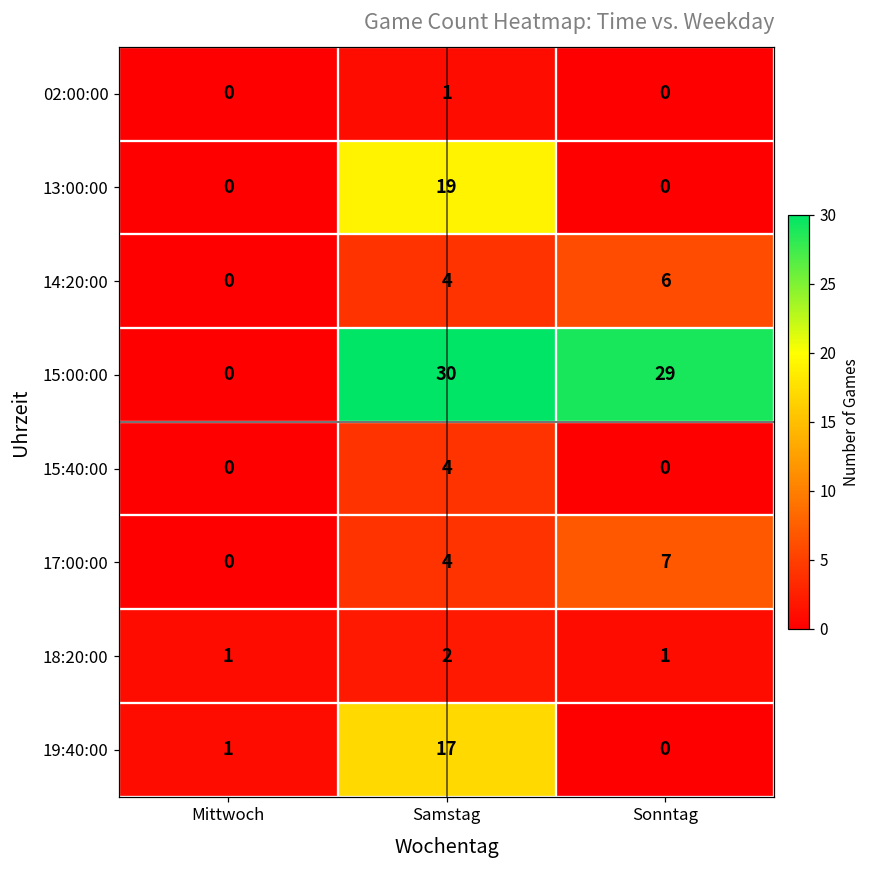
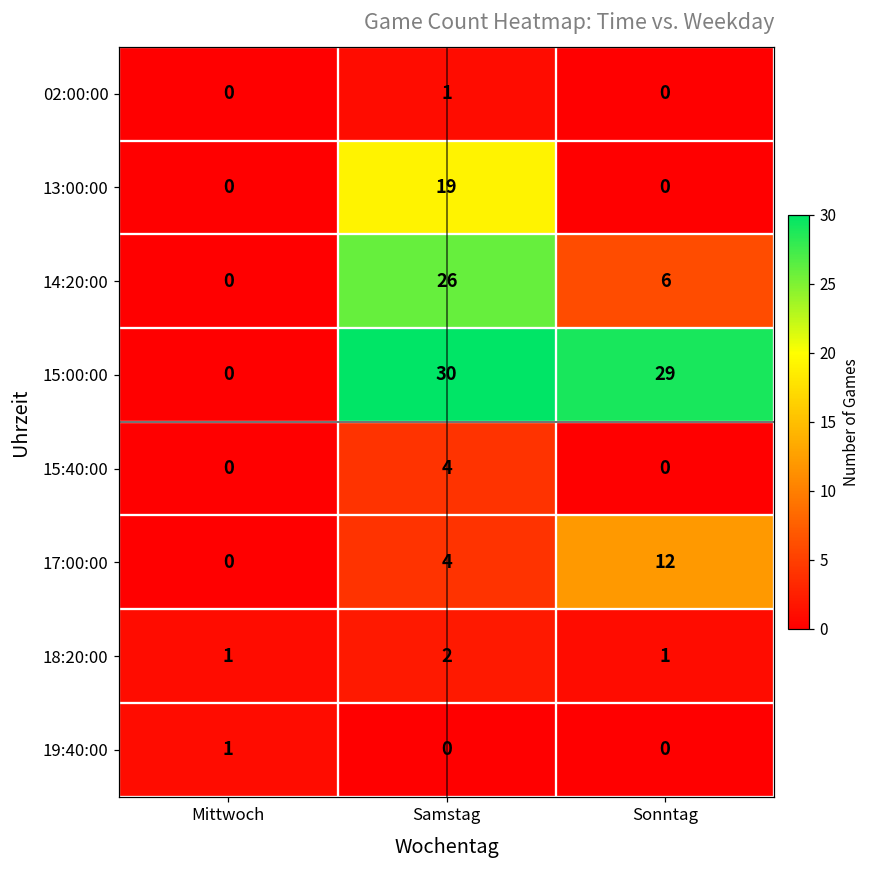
14:20:00, Samstag: 4 -> 26
17:00:00, Sonntag: 7 -> 12
19:40:00, Samstag: 17 -> 0
